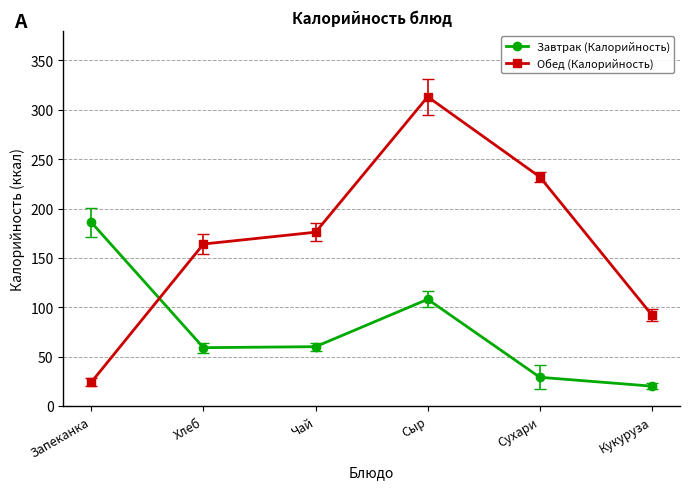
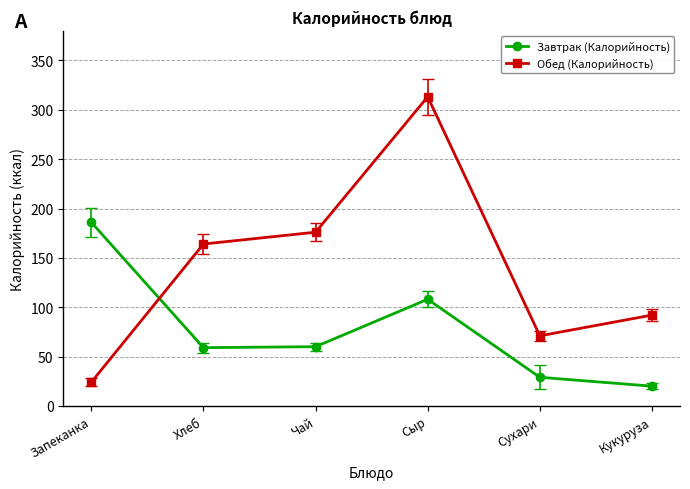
Обед (Калорийность), Сухари: 230 -> 70
